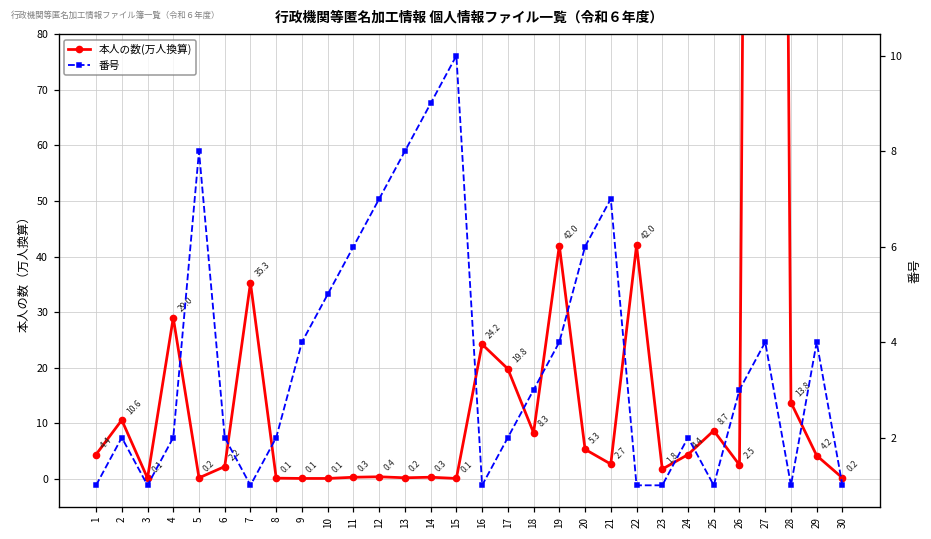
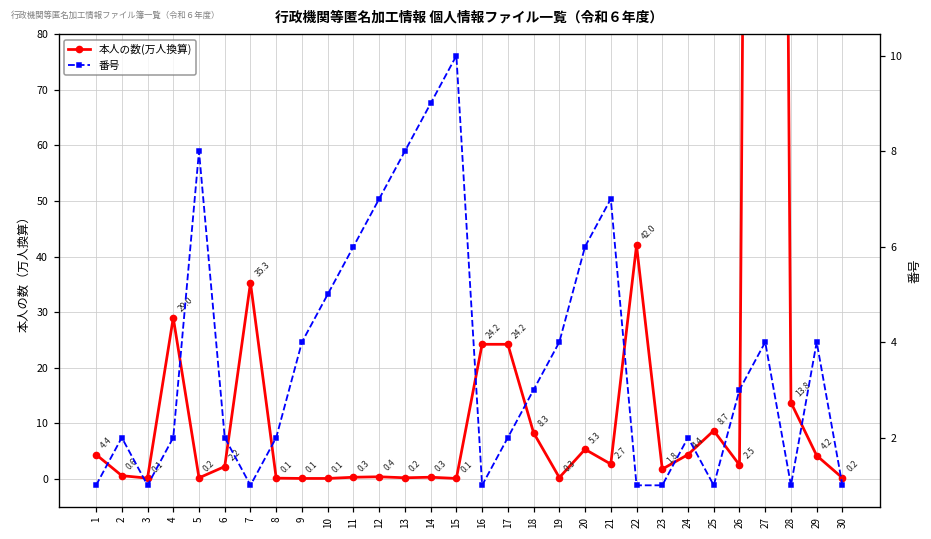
本人の数(万人換算), 2: 10.6 -> 0.6
本人の数(万人換算), 17: 19.8 -> 24.2
本人の数(万人換算), 19: 42.0 -> 0.3
